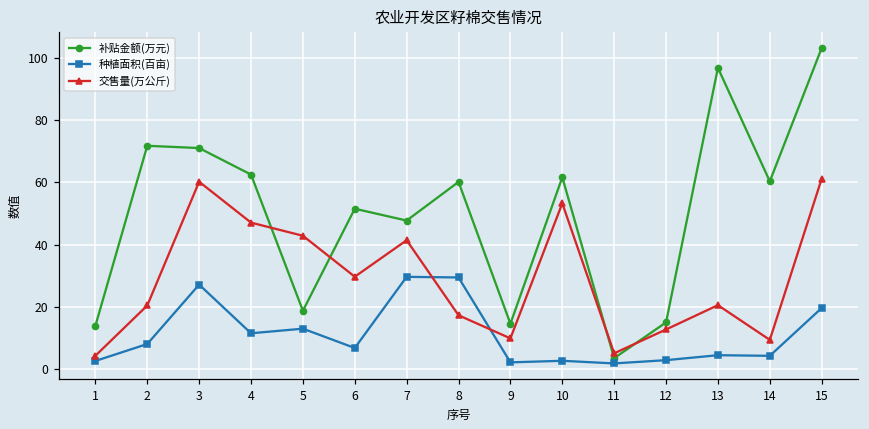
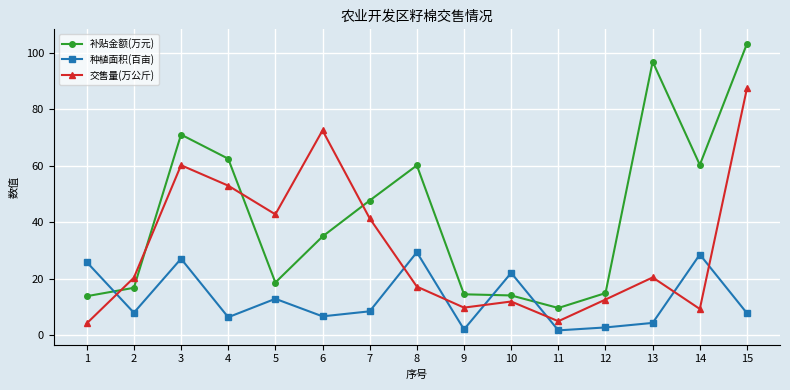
种植面积(百亩), 1: 3 -> 26
补贴金额(万元), 2: 72 -> 17
种植面积(百亩), 4: 11 -> 6
交售量(万公斤), 4: 47 -> 53
补贴金额(万元), 6: 52 -> 35
交售量(万公斤), 6: 30 -> 73
种植面积(百亩), 7: 30 -> 9
补贴金额(万元), 10: 62 -> 14
种植面积(百亩), 10: 3 -> 22
交售量(万公斤), 10: 53 -> 12
补贴金额(万元), 11: 3 -> 10
种植面积(百亩), 14: 4 -> 29
种植面积(百亩), 15: 20 -> 8
交售量(万公斤), 15: 61 -> 87
